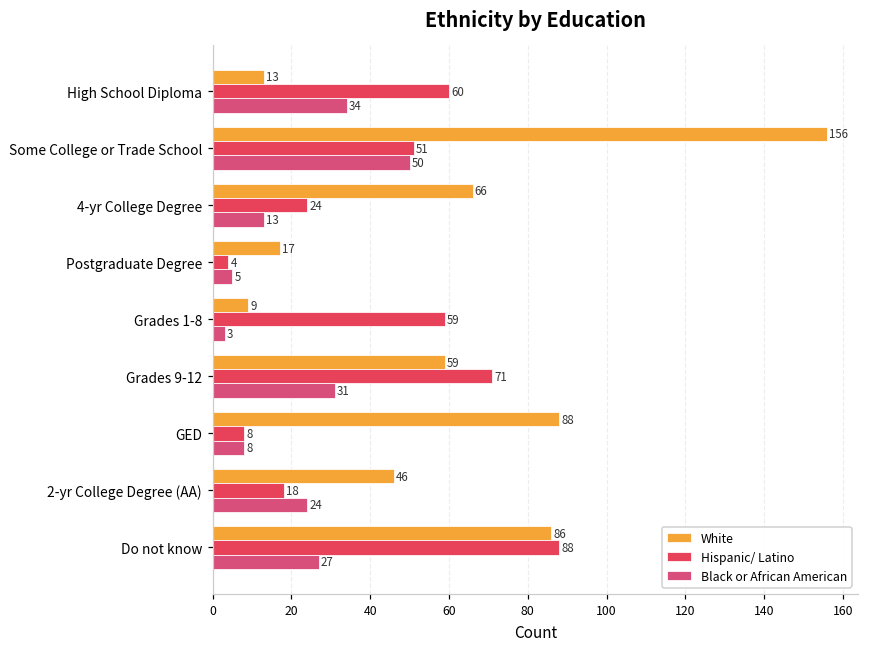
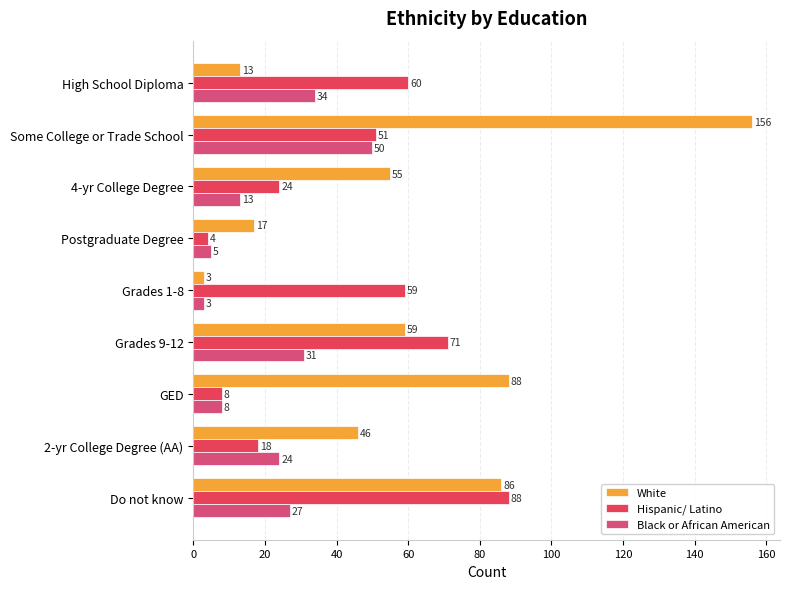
White, 4-yr College Degree: 66 -> 55
White, Grades 1-8: 9 -> 3
